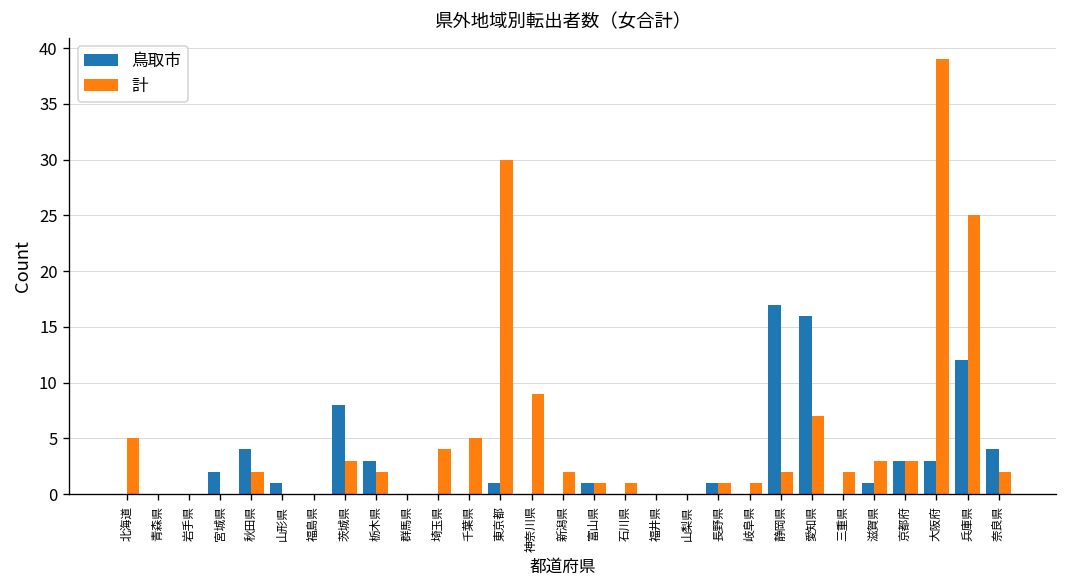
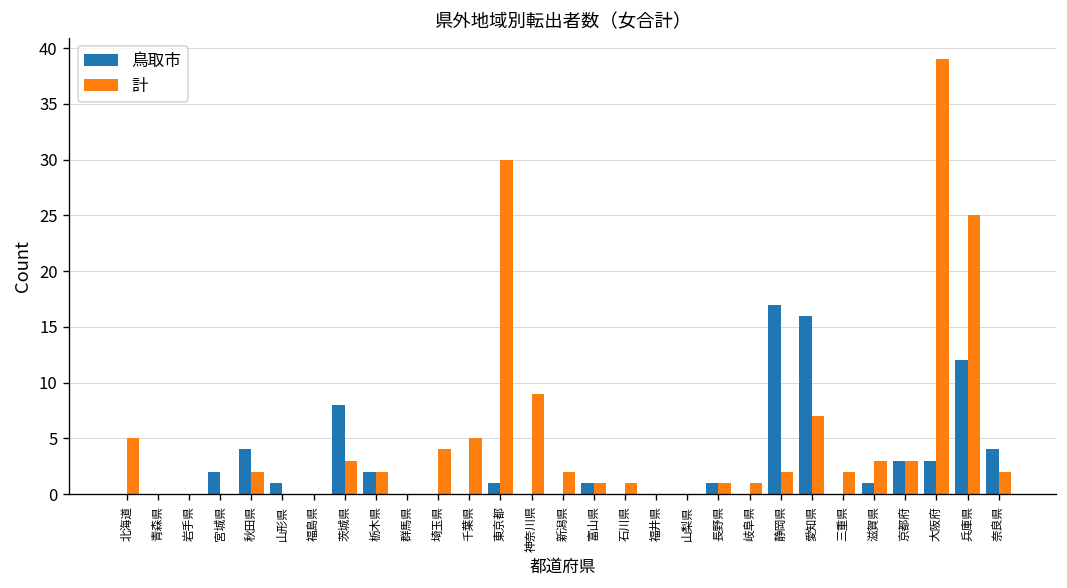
鳥取市, 栃木県: 3 -> 2
